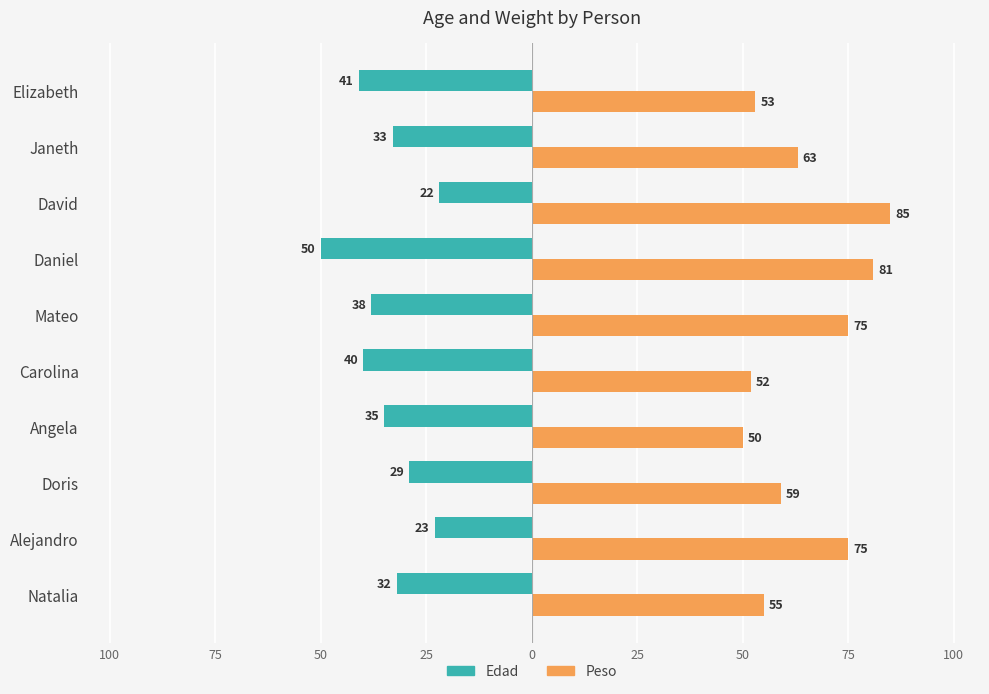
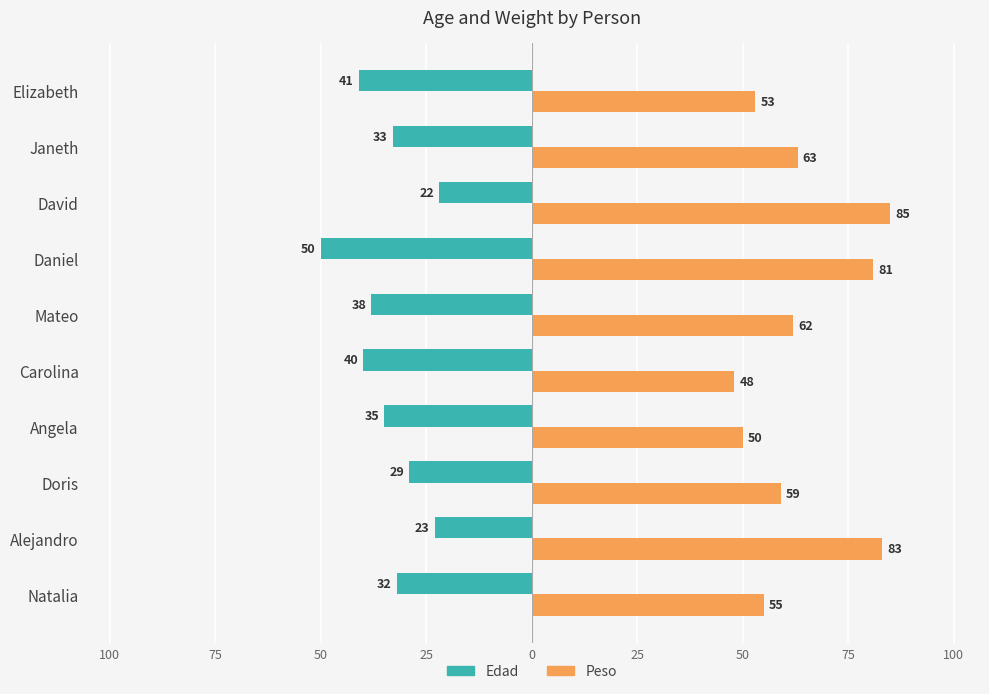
Peso, Mateo: 75 -> 62
Peso, Carolina: 52 -> 48
Peso, Alejandro: 75 -> 83
